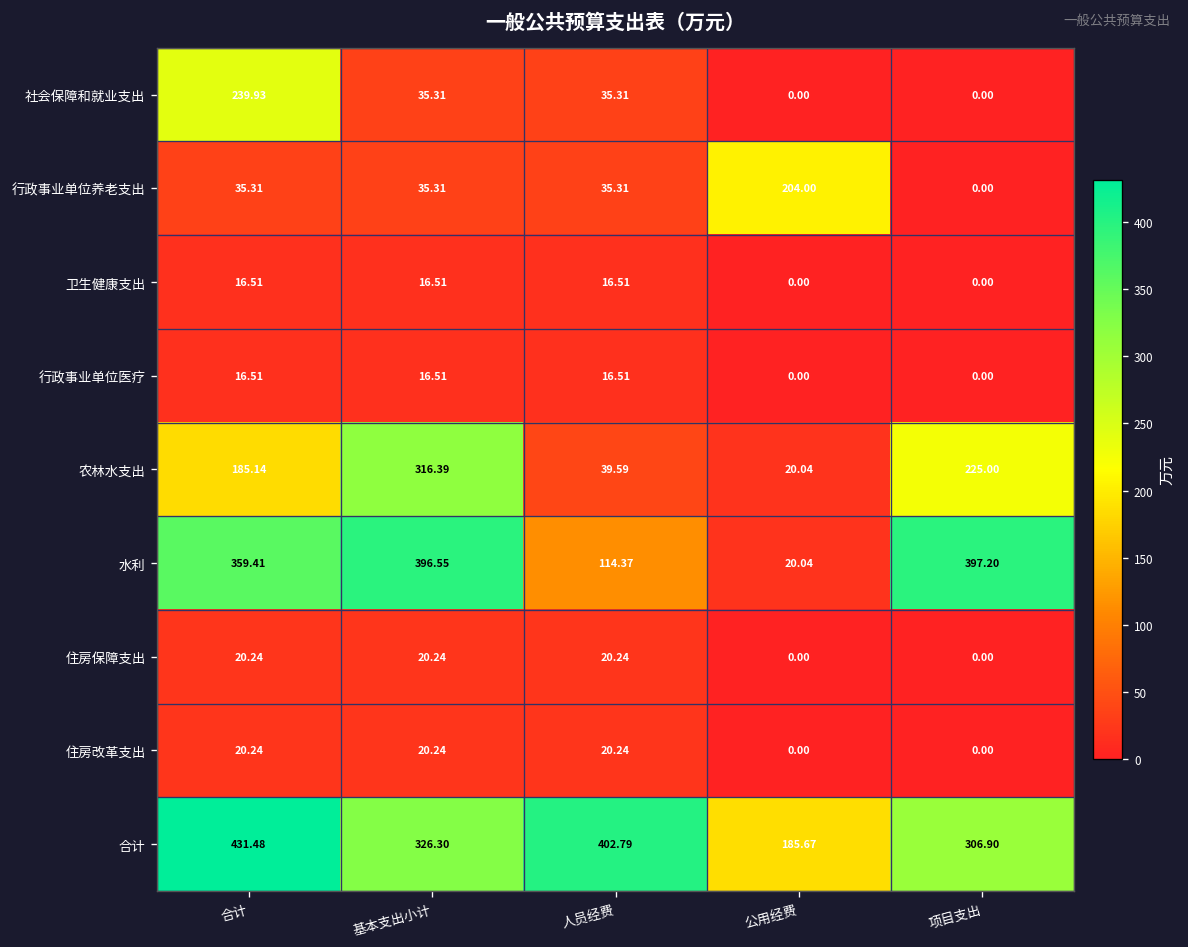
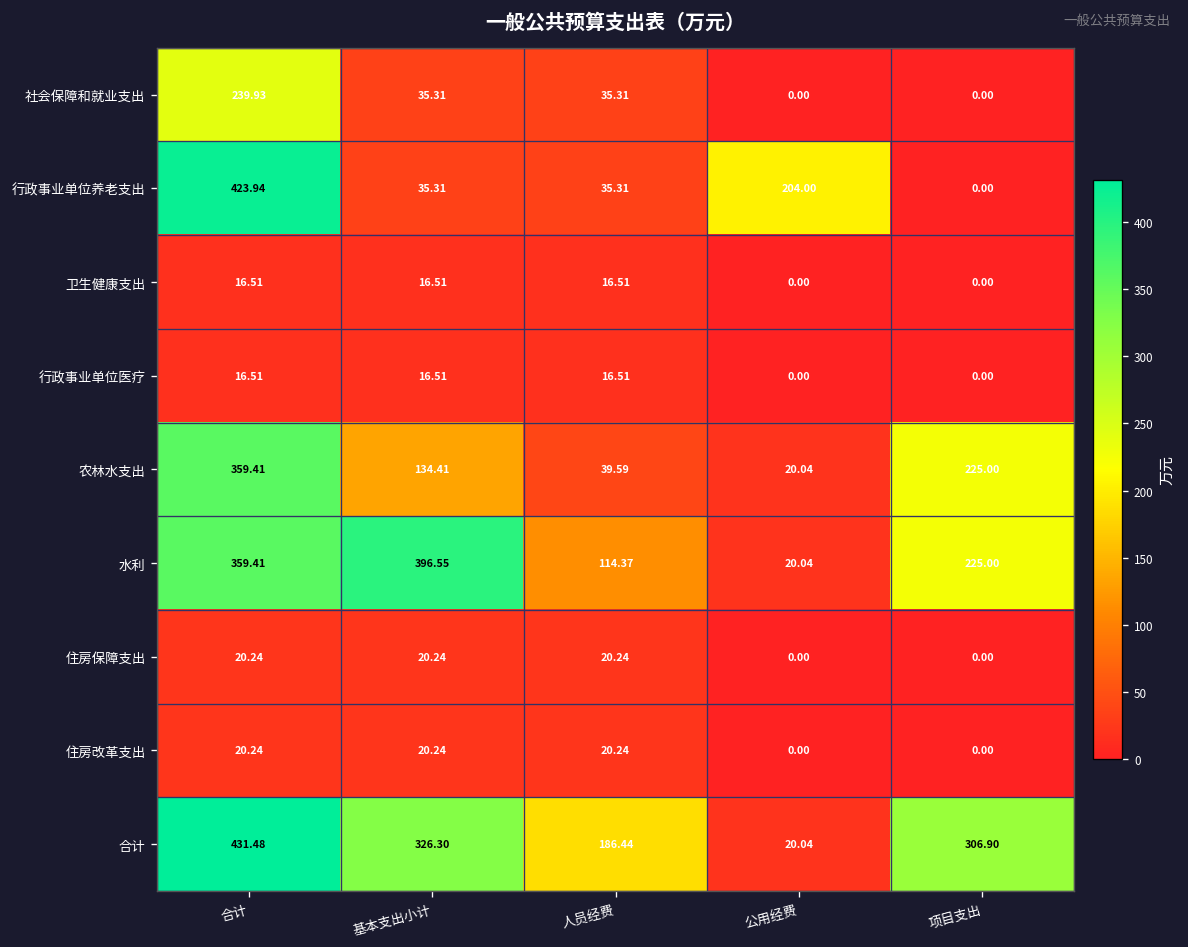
行政事业单位养老支出, 合计: 35.31 -> 423.94
农林水支出, 合计: 185.14 -> 359.41
农林水支出, 基本支出小计: 316.39 -> 134.41
水利, 项目支出: 397.20 -> 225.00
合计, 人员经费: 402.79 -> 186.44
合计, 公用经费: 185.67 -> 20.04
